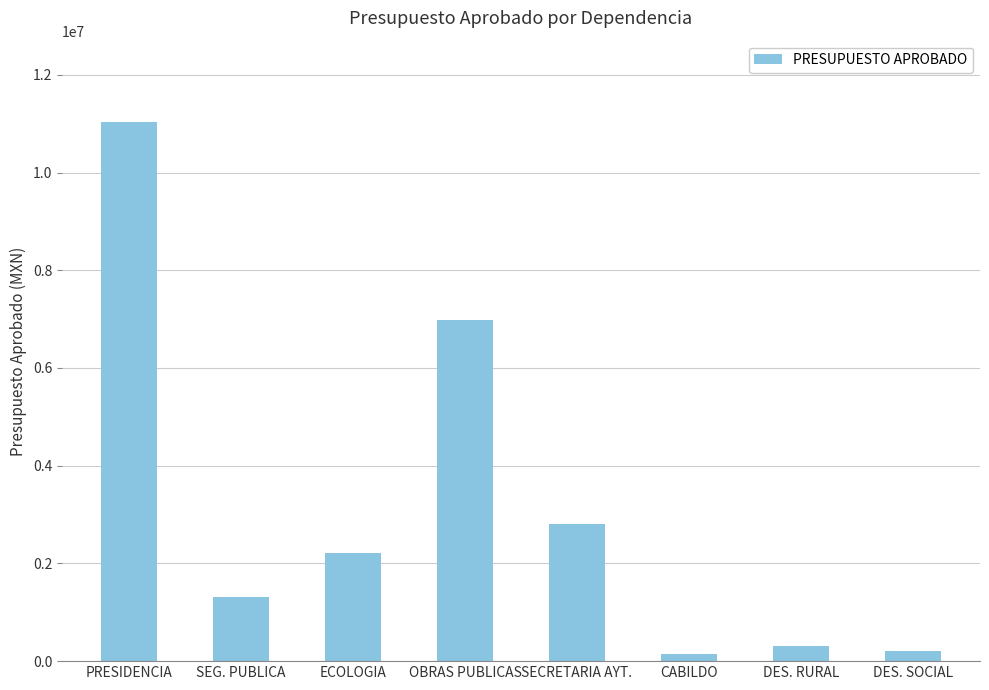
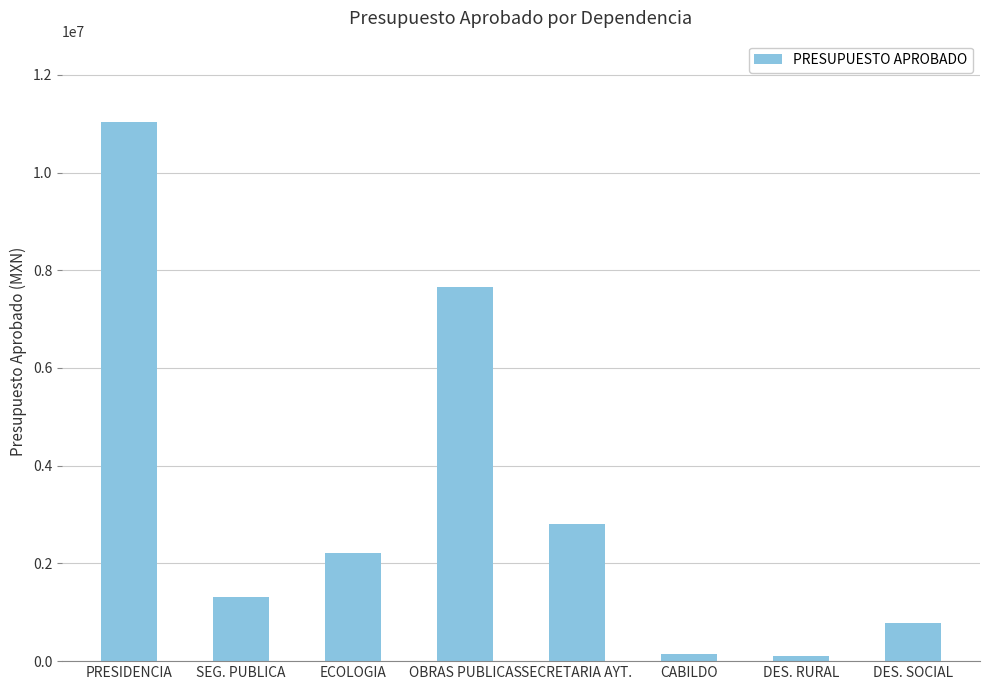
OBRAS PUBLICAS: 7000000 -> 7700000
DES. RURAL: 300000 -> 100000
DES. SOCIAL: 200000 -> 800000
